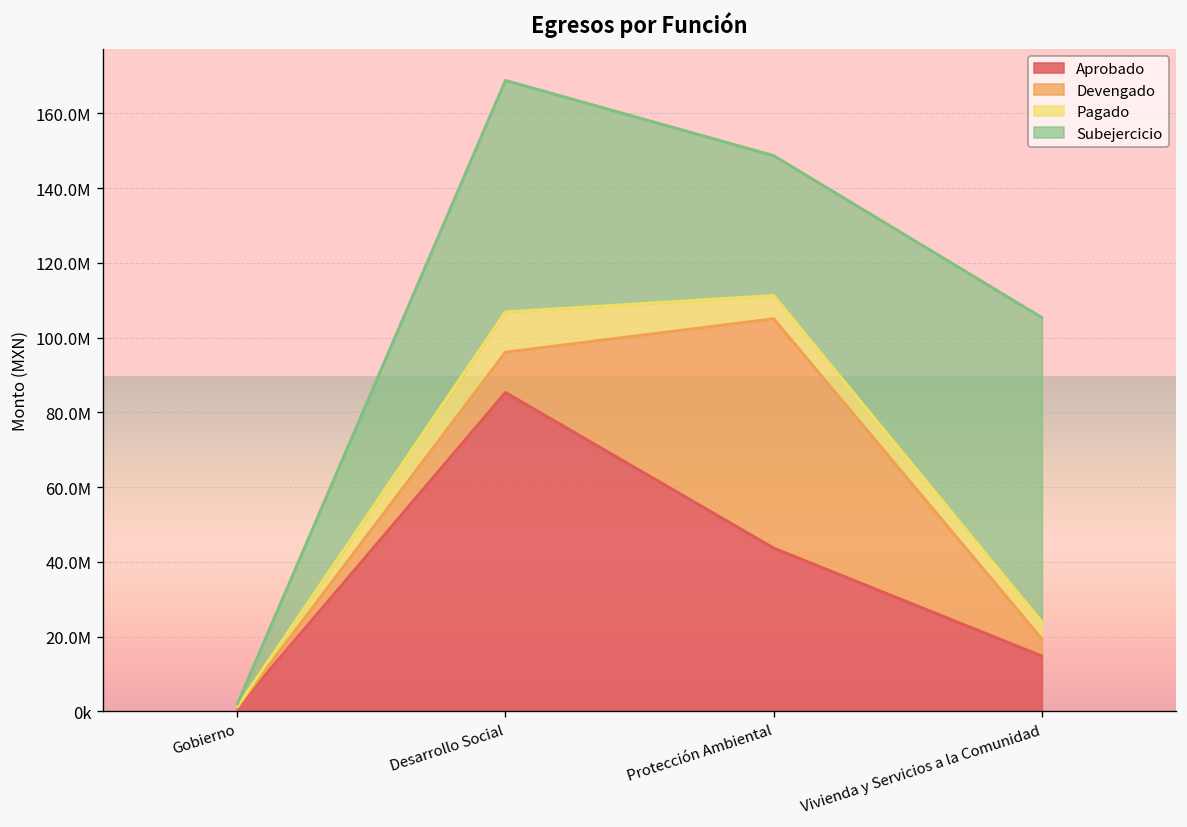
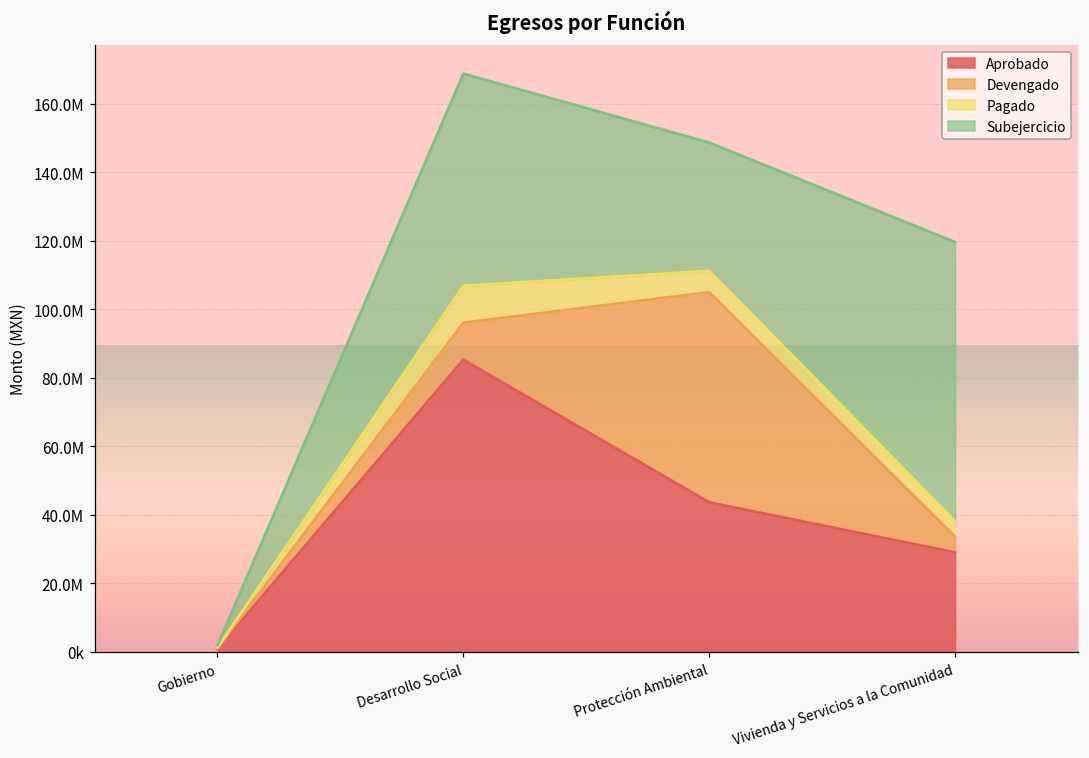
Aprobado, Vivienda y Servicios a la Comunidad: 15000000 -> 29000000
